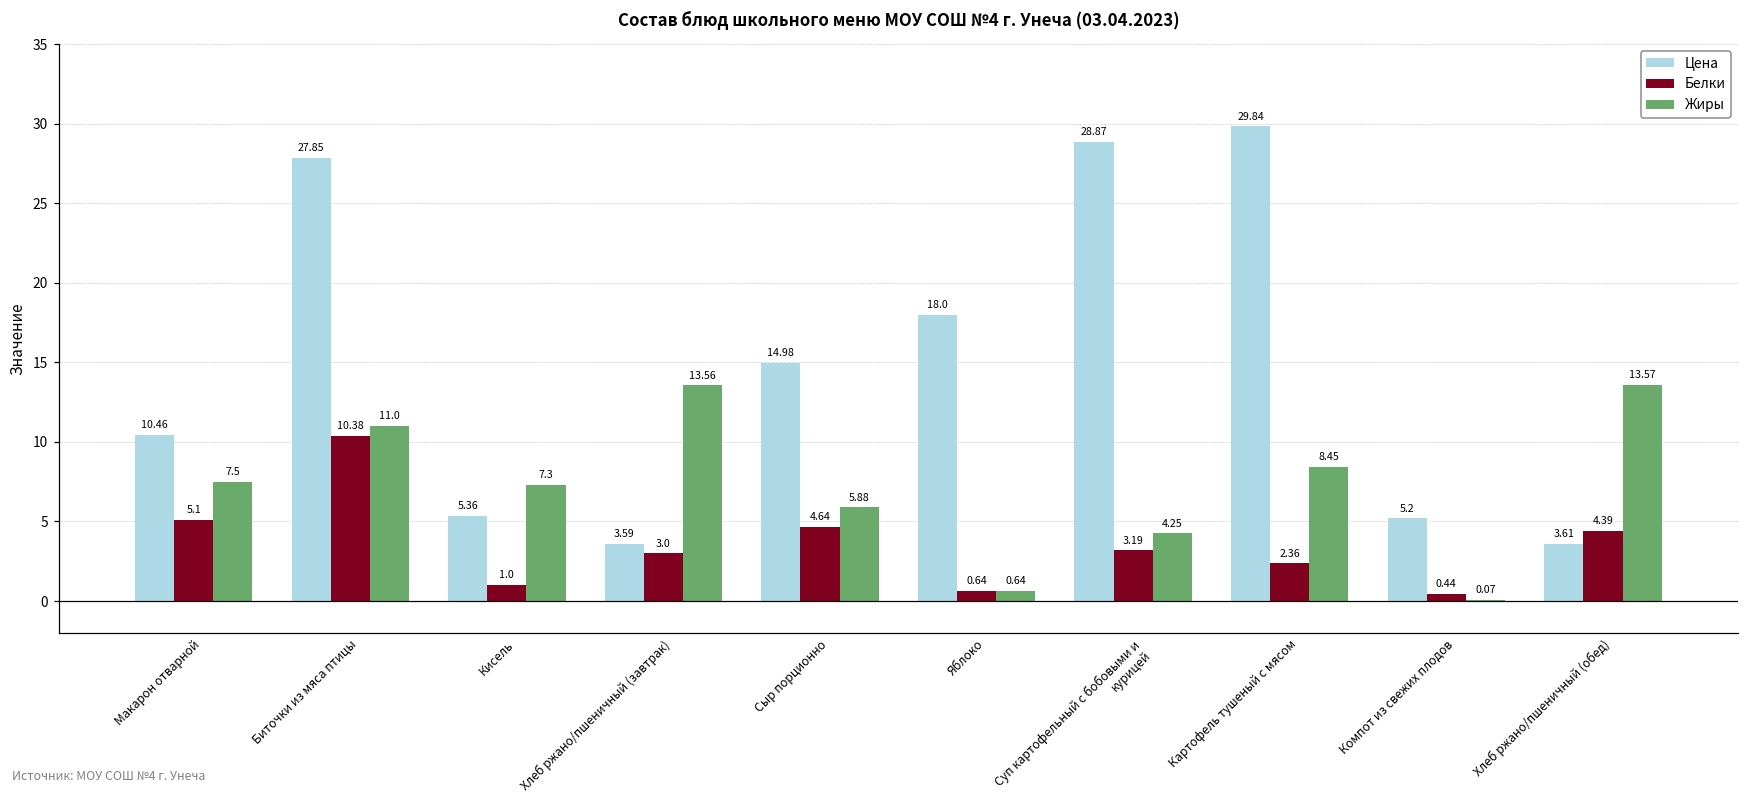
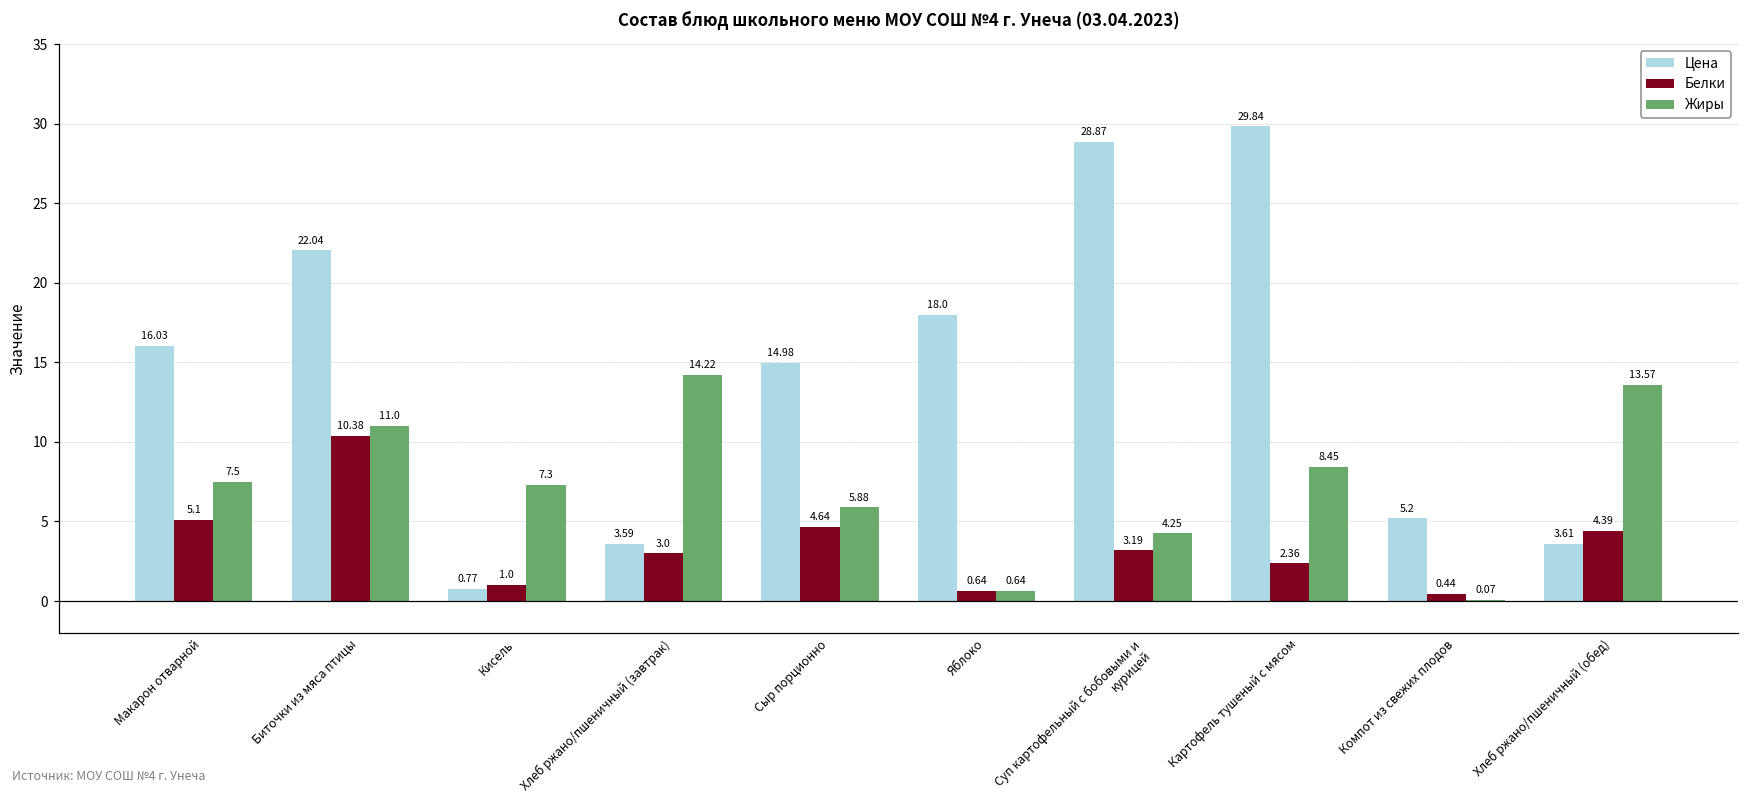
Цена, Макарон отварной: 10.46 -> 16.03
Цена, Биточки из мяса птицы: 27.85 -> 22.04
Цена, Кисель: 5.36 -> 0.77
Жиры, Хлеб ржано/пшеничный (завтрак): 13.56 -> 14.22
